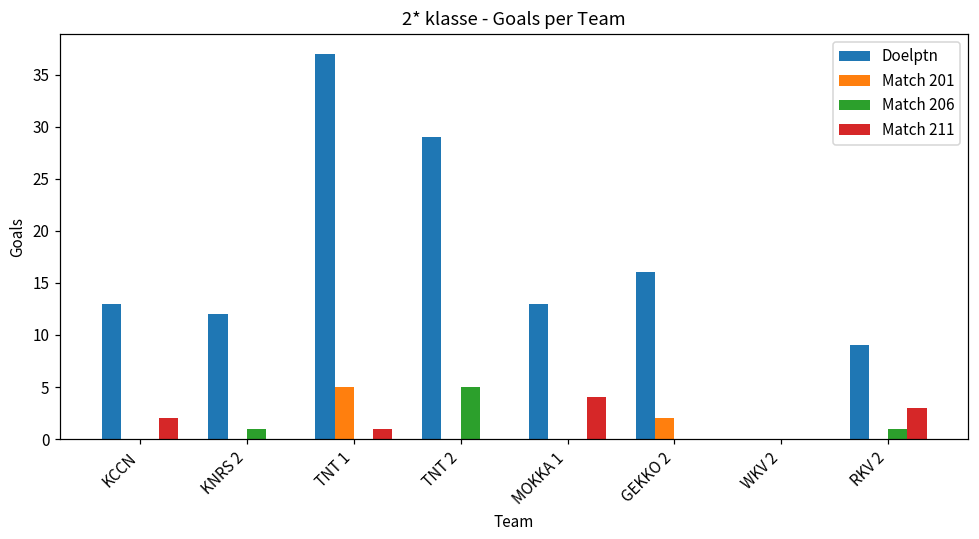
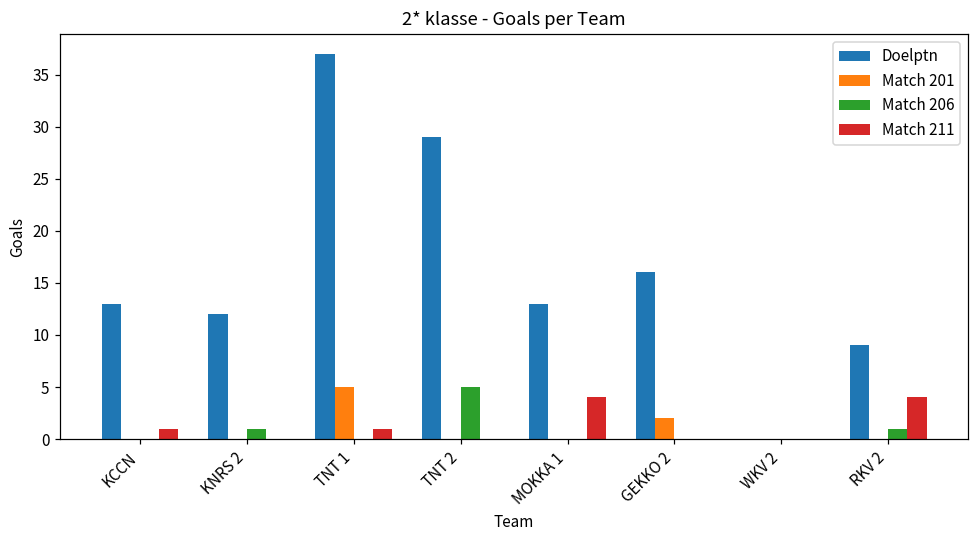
Match 211, KCCN: 2 -> 1
Match 211, RKV 2: 3 -> 4
